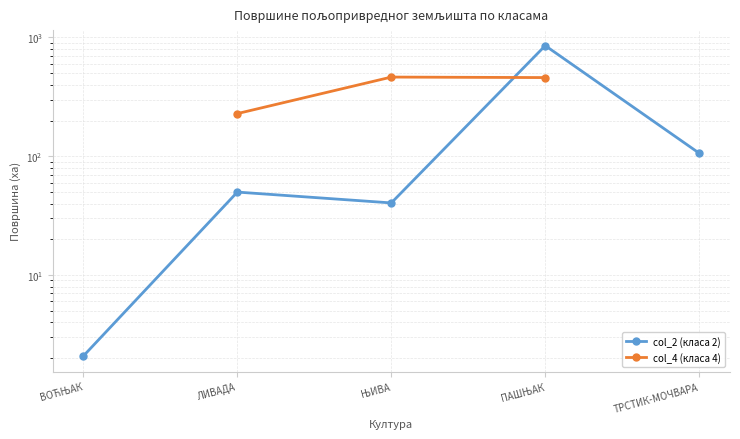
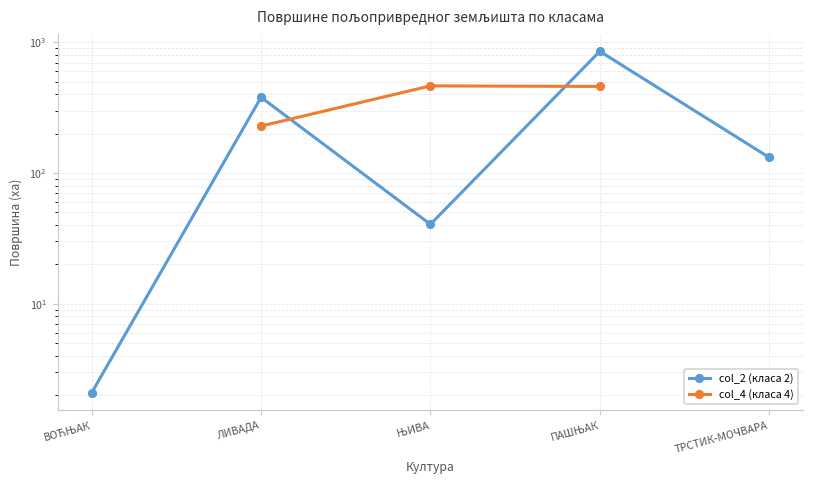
col_2 (класа 2), ЛИВАДА: 50 -> 380
col_2 (класа 2), ТРСТИК-МОЧВАРА: 110 -> 130
